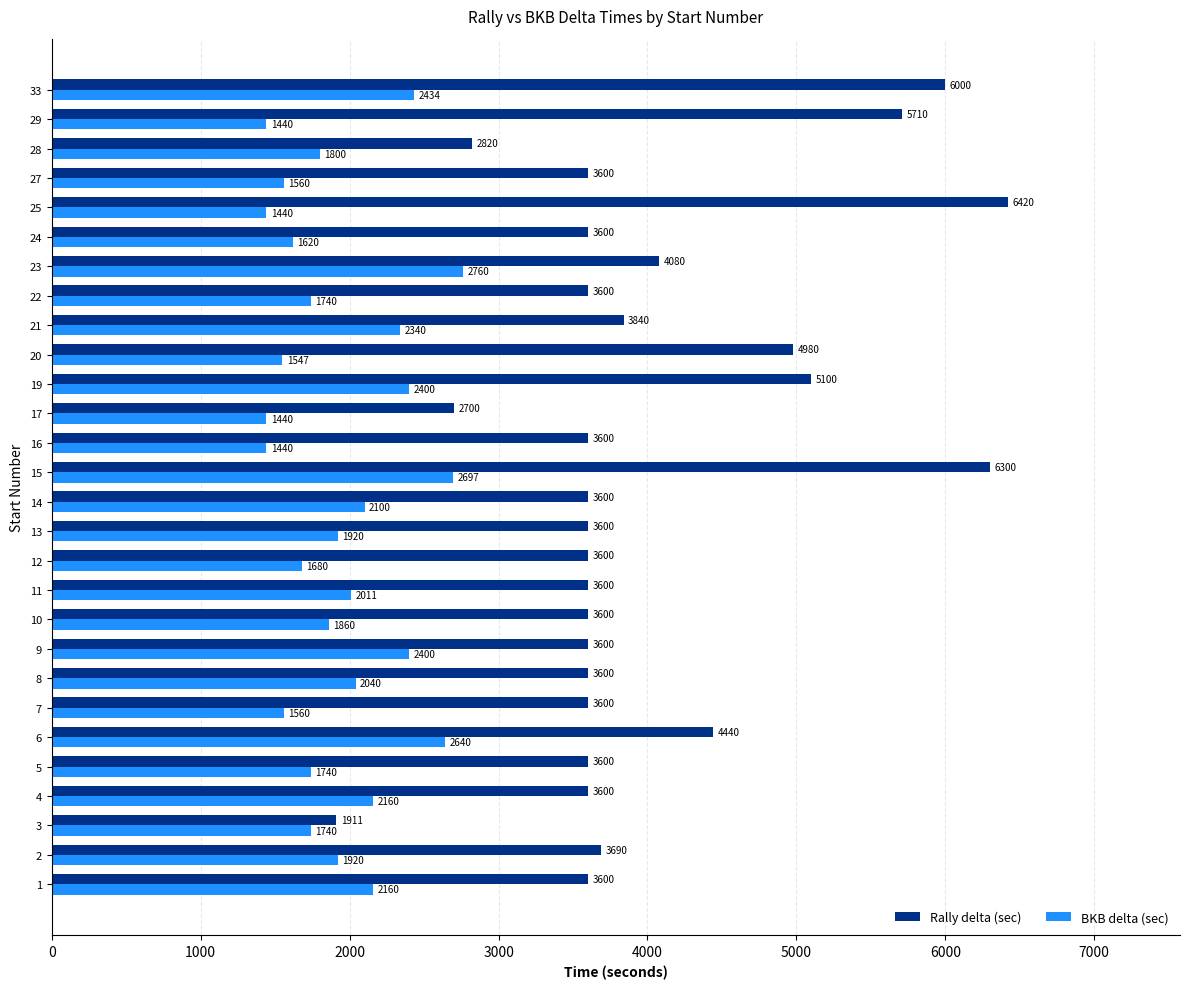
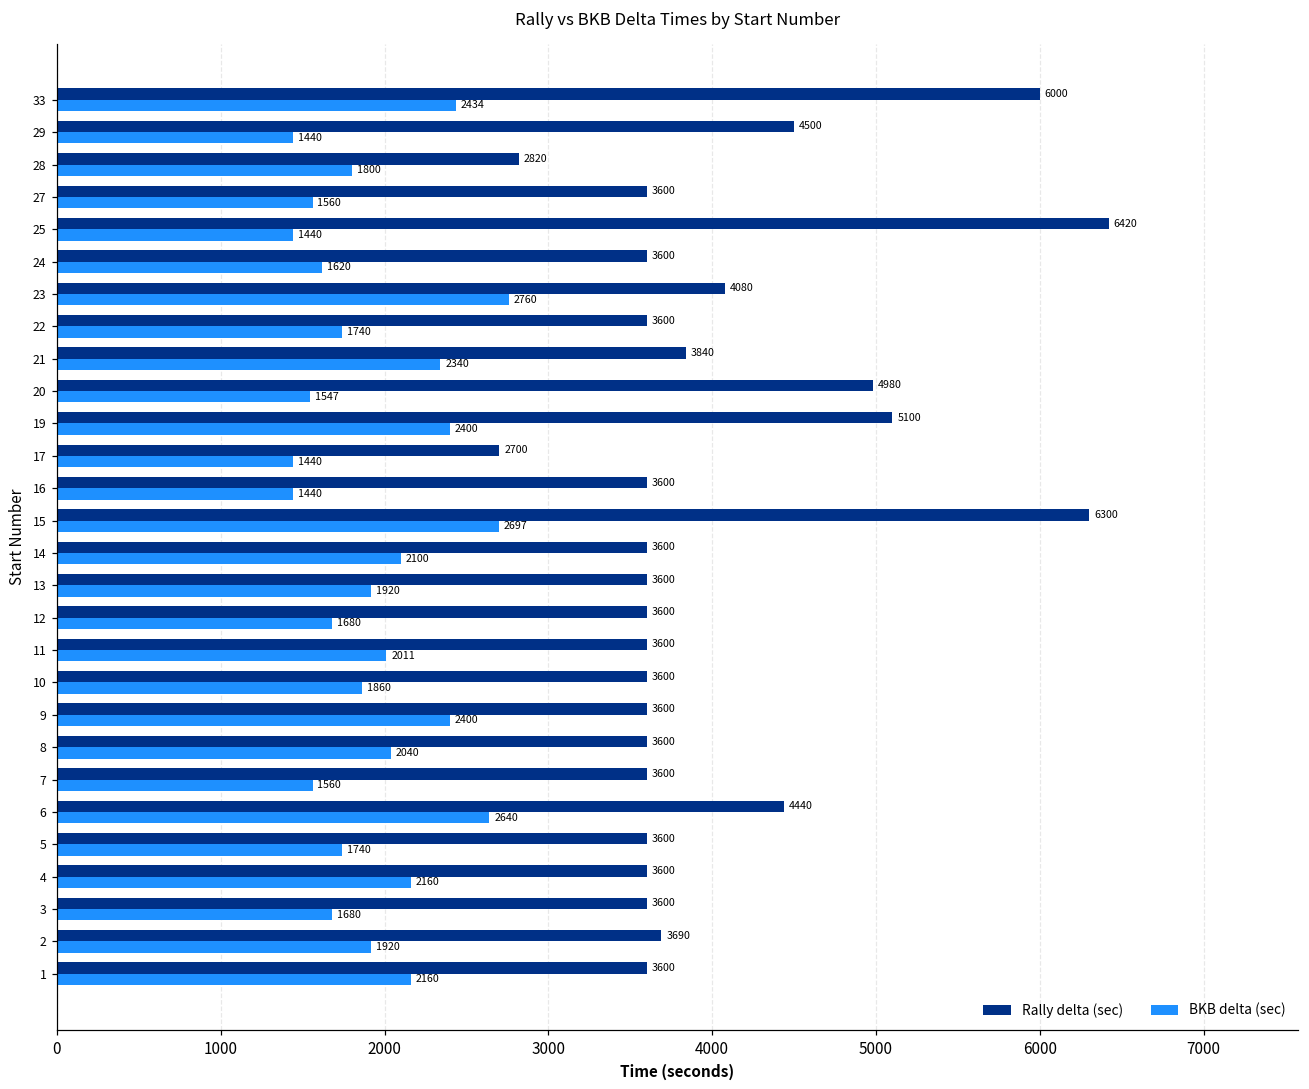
Rally delta (sec), 29: 5710 -> 4500
Rally delta (sec), 3: 1911 -> 3600
BKB delta (sec), 3: 1740 -> 1680
